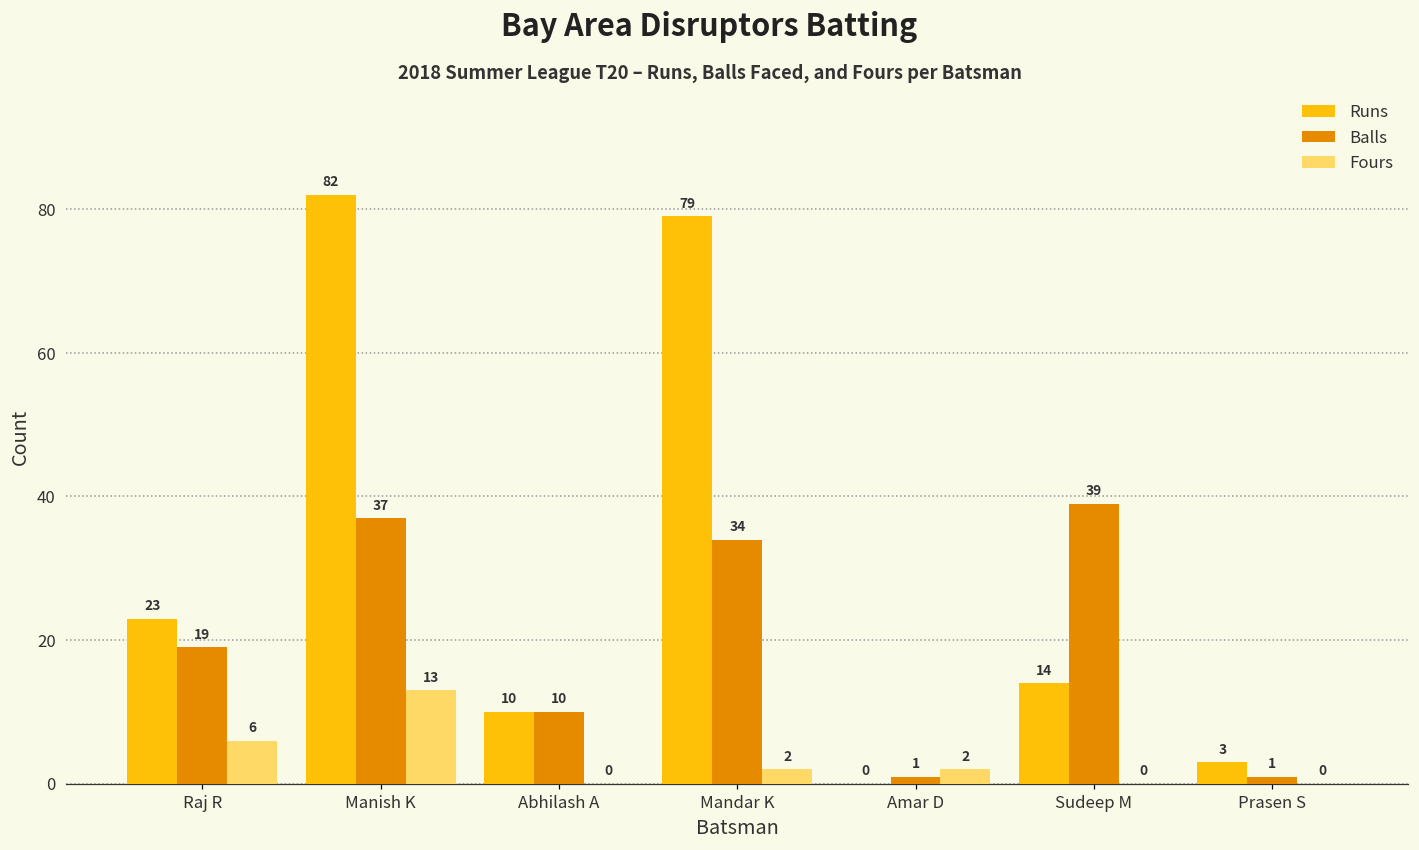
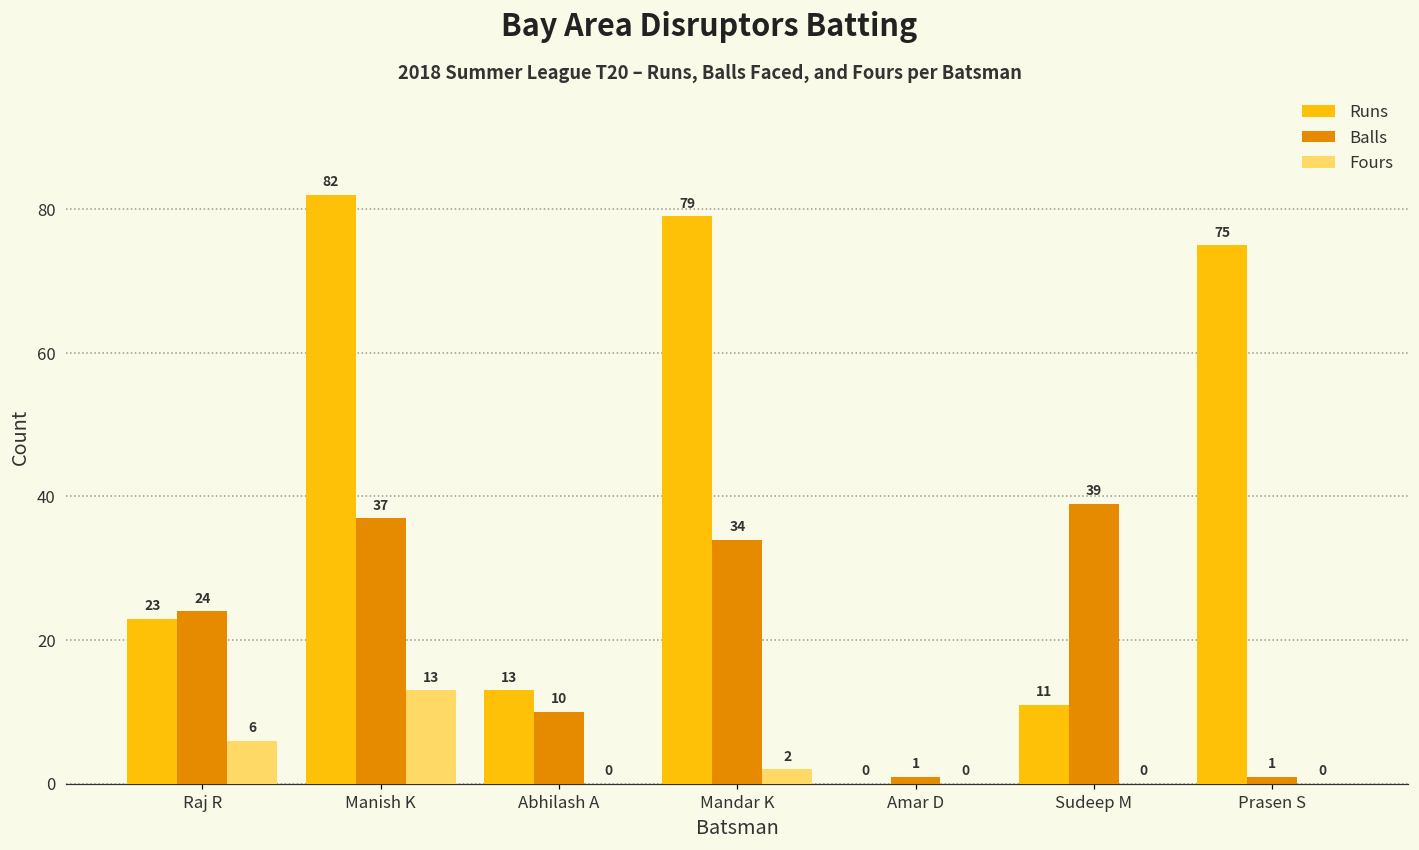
Balls, Raj R: 19 -> 24
Runs, Abhilash A: 10 -> 13
Fours, Amar D: 2 -> 0
Runs, Sudeep M: 14 -> 11
Runs, Prasen S: 3 -> 75
